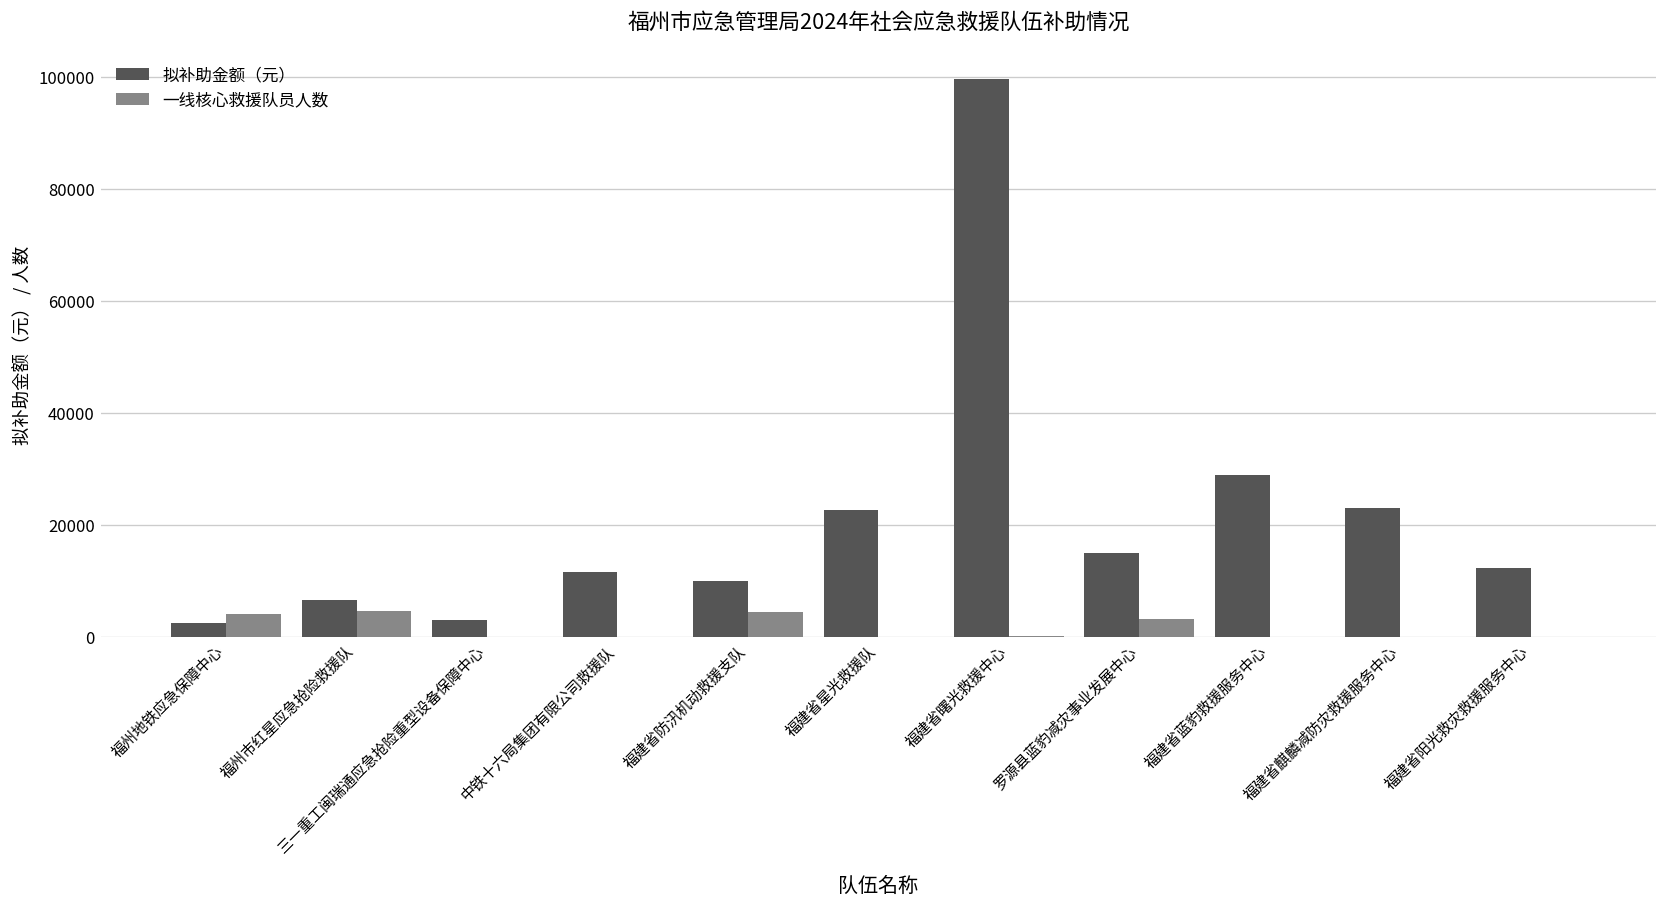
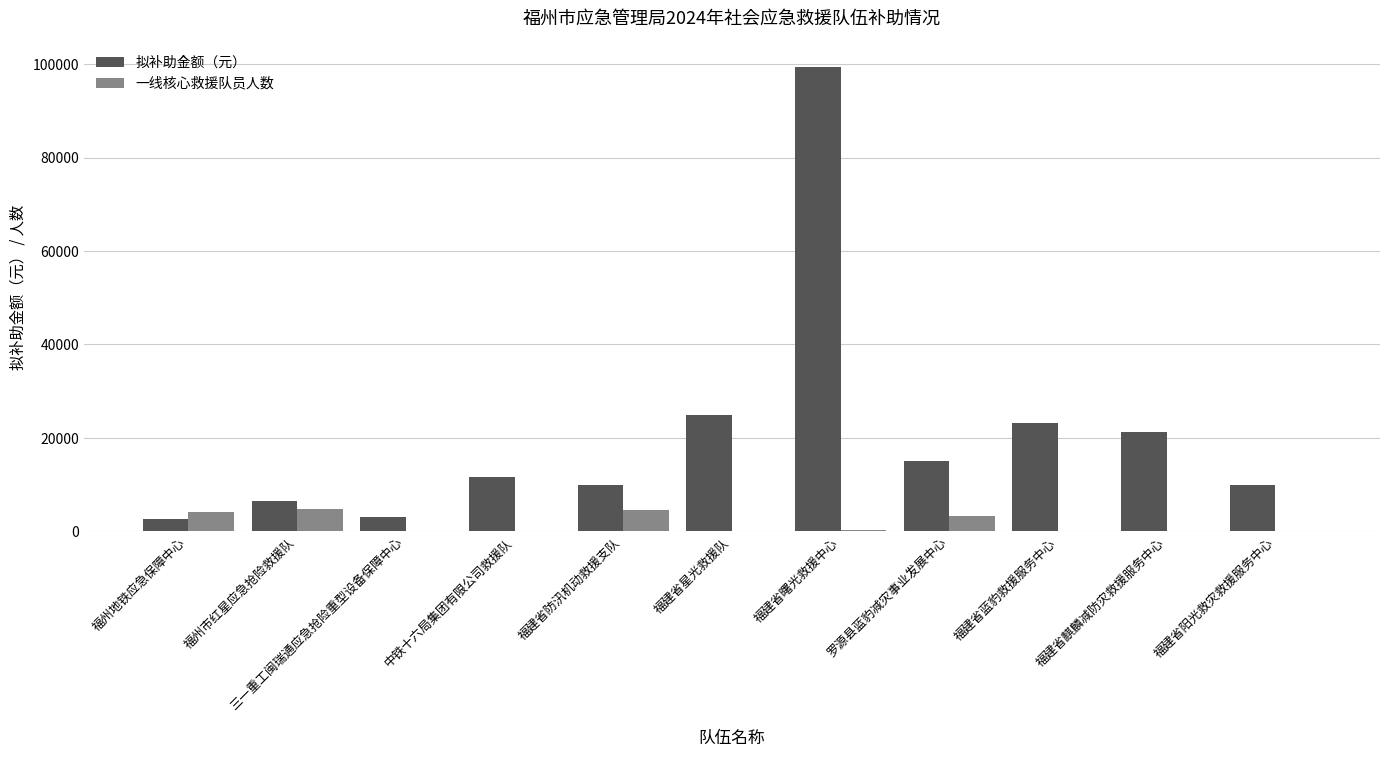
拟补助金额（元）, 福建省星光救援队: 23000 -> 25000
拟补助金额（元）, 福建省蓝豹救援服务中心: 29000 -> 23000
拟补助金额（元）, 福建省麒麟减防灾救援服务中心: 23000 -> 21000
拟补助金额（元）, 福建省阳光救灾救援服务中心: 12000 -> 10000
